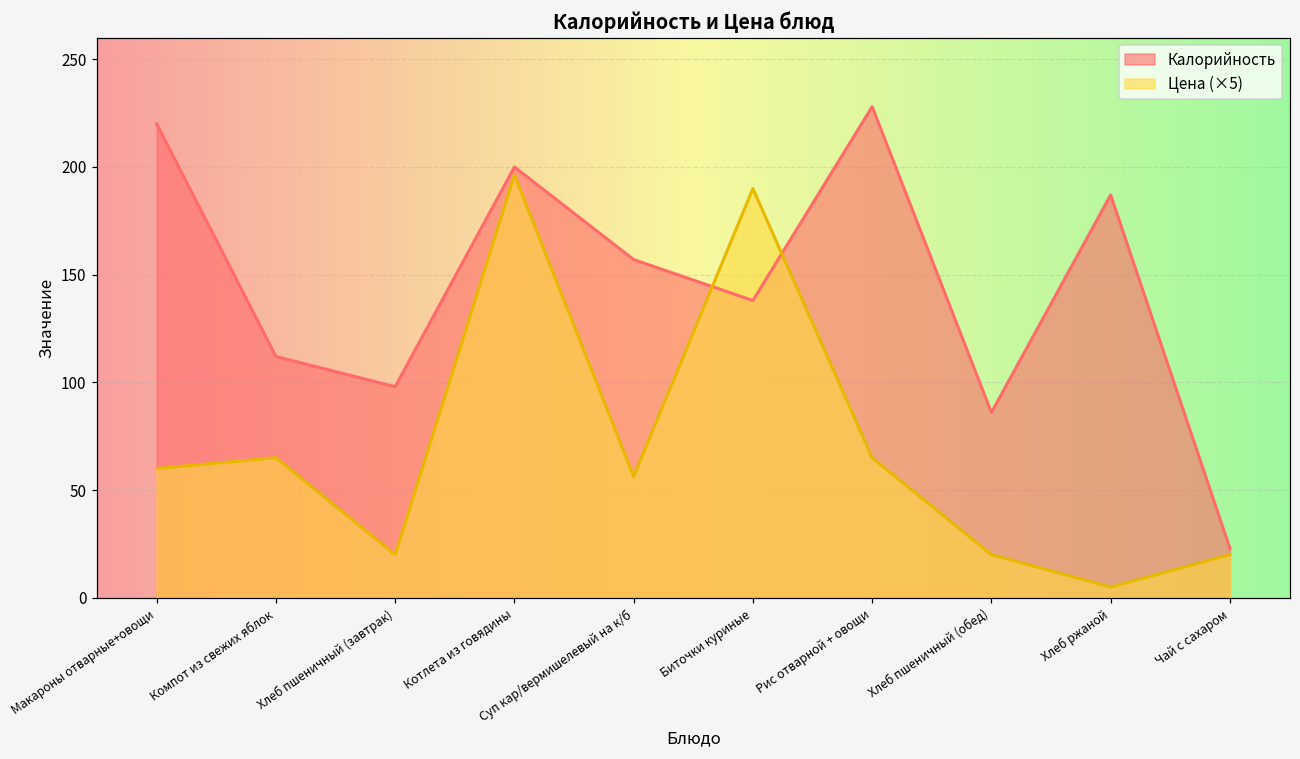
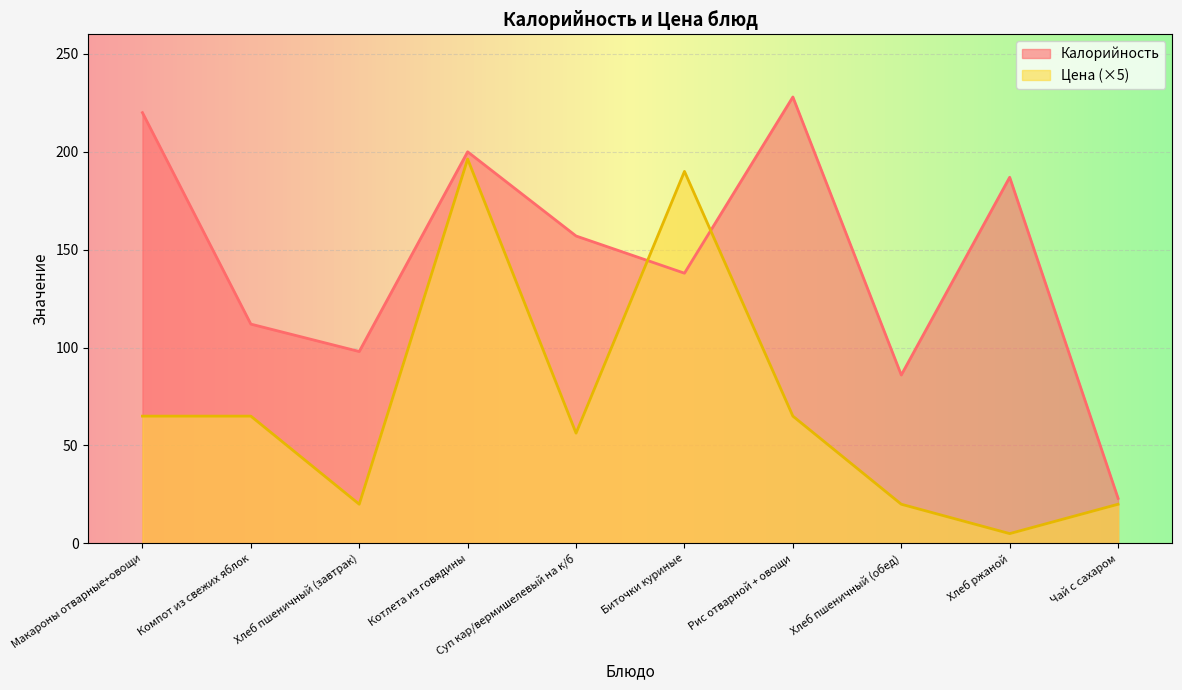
Цена (×5), Макароны отварные+овощи: 60 -> 65
